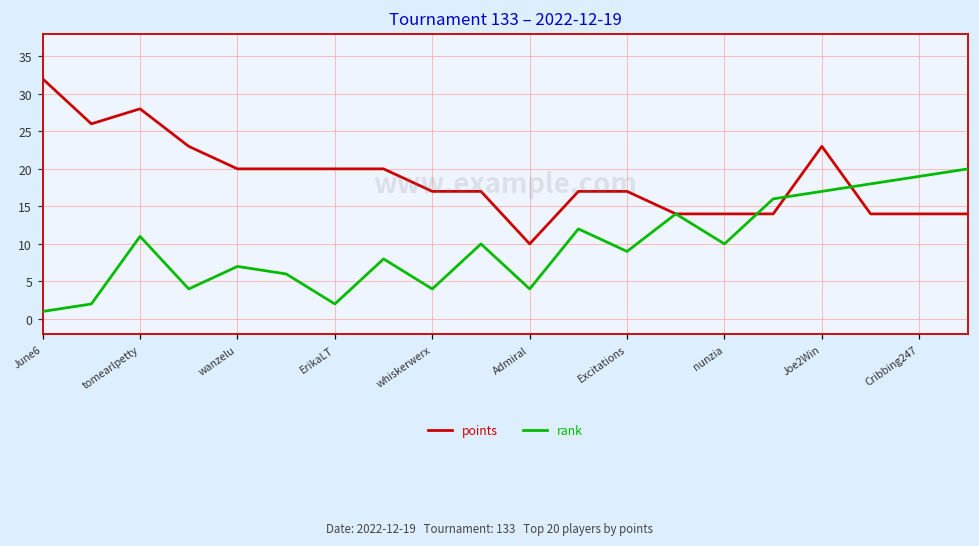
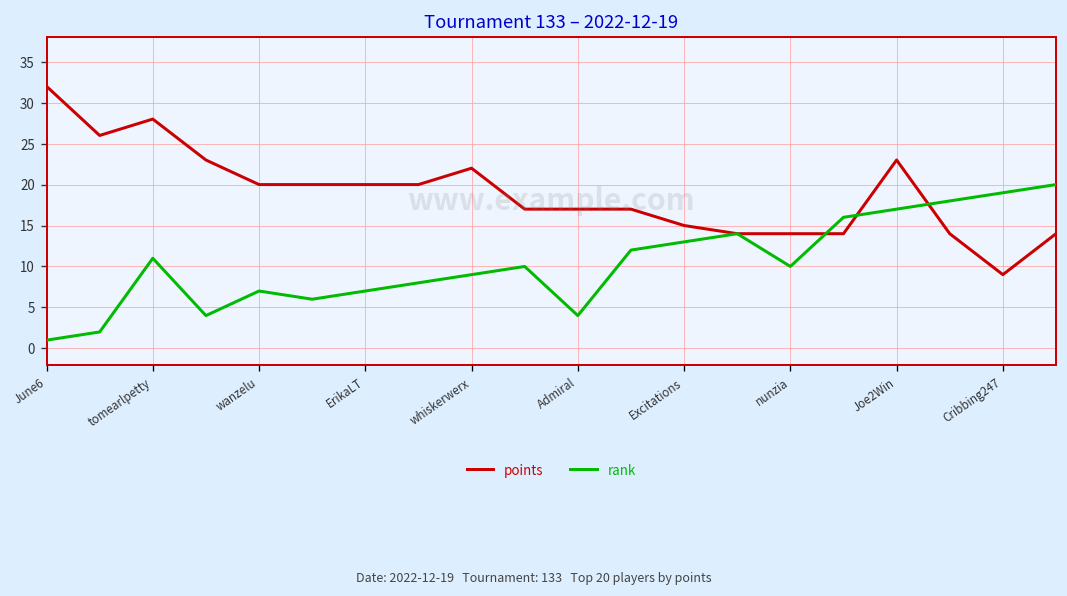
rank, ErikaLT: 2 -> 7
points, whiskerwerx: 17 -> 22
rank, whiskerwerx: 4 -> 9
points, Admiral: 10 -> 17
points, Excitations: 17 -> 15
rank, Excitations: 9 -> 13
points, Cribbing247: 14 -> 9
